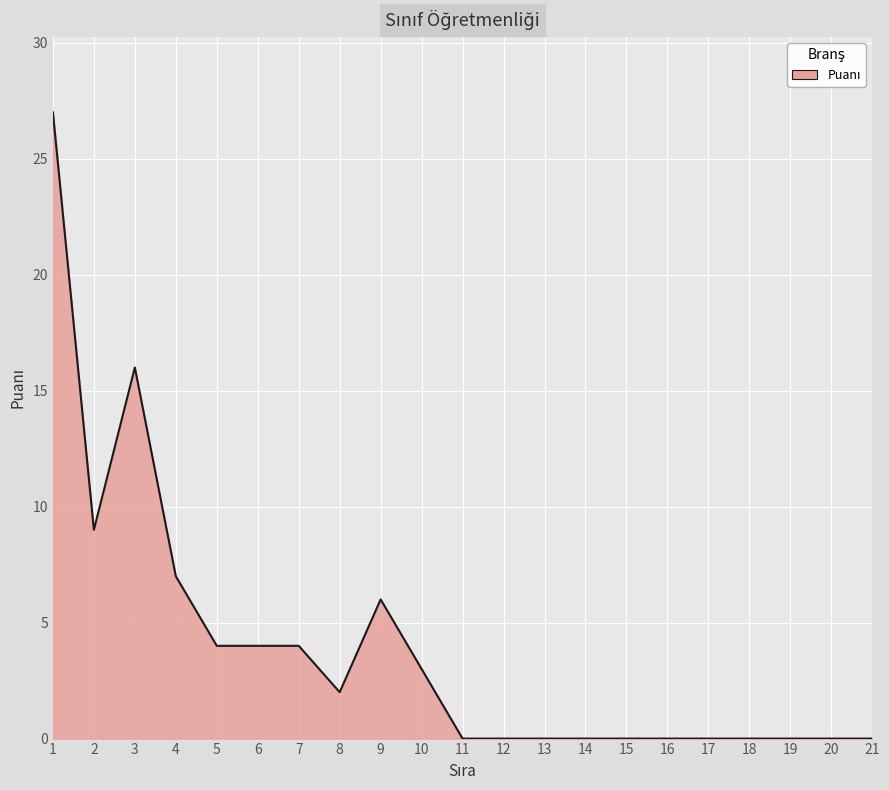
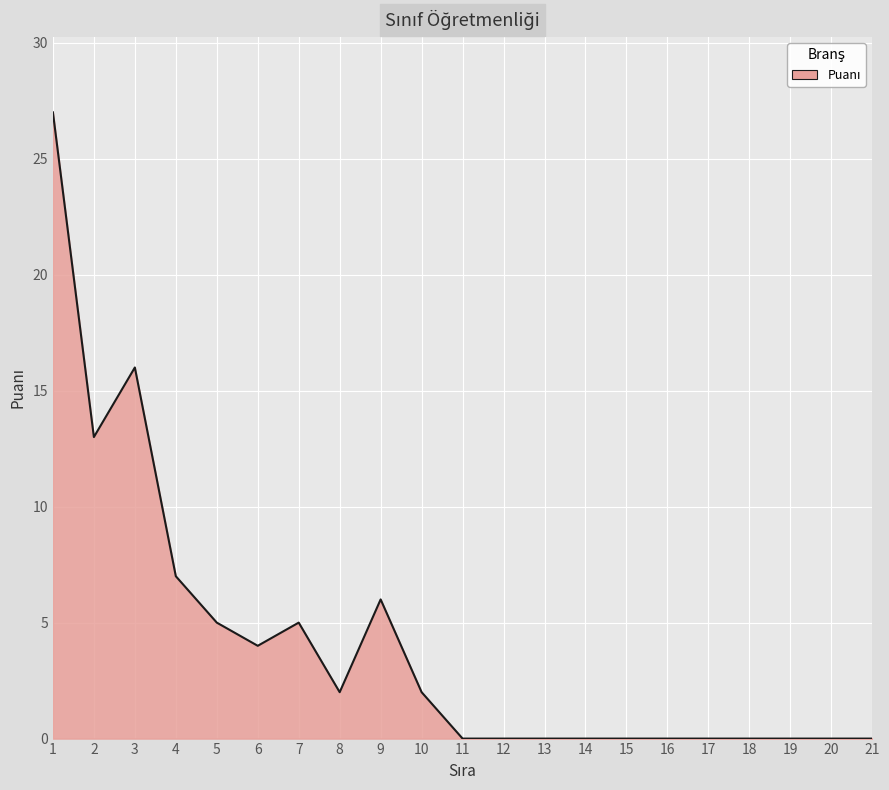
2: 9 -> 13
5: 4 -> 5
7: 4 -> 5
10: 3 -> 2
